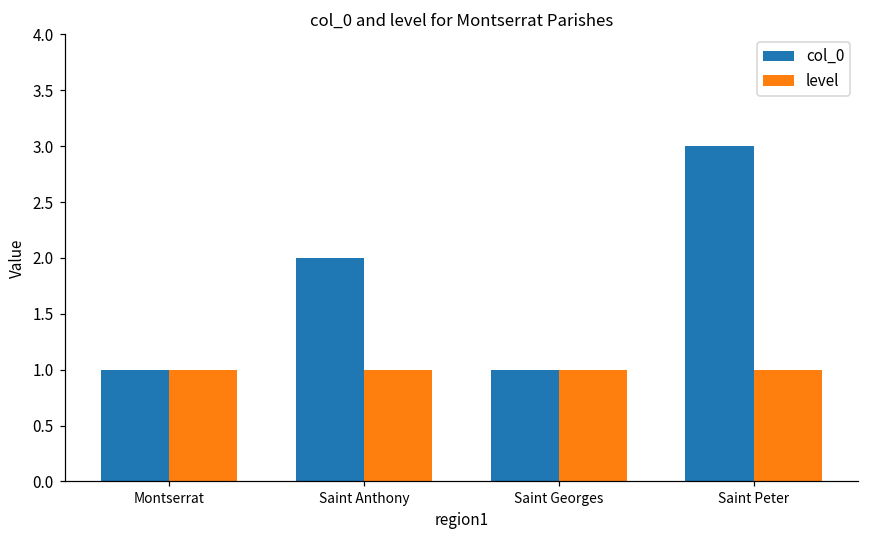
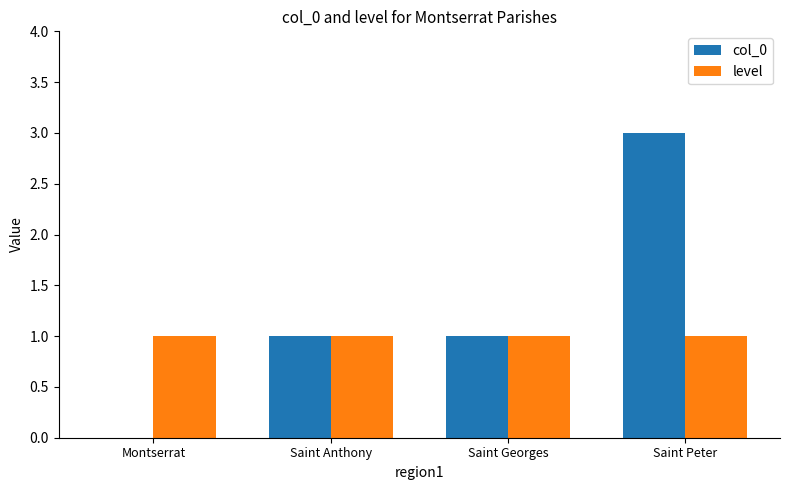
col_0, Montserrat: 1 -> 0
col_0, Saint Anthony: 2 -> 1
